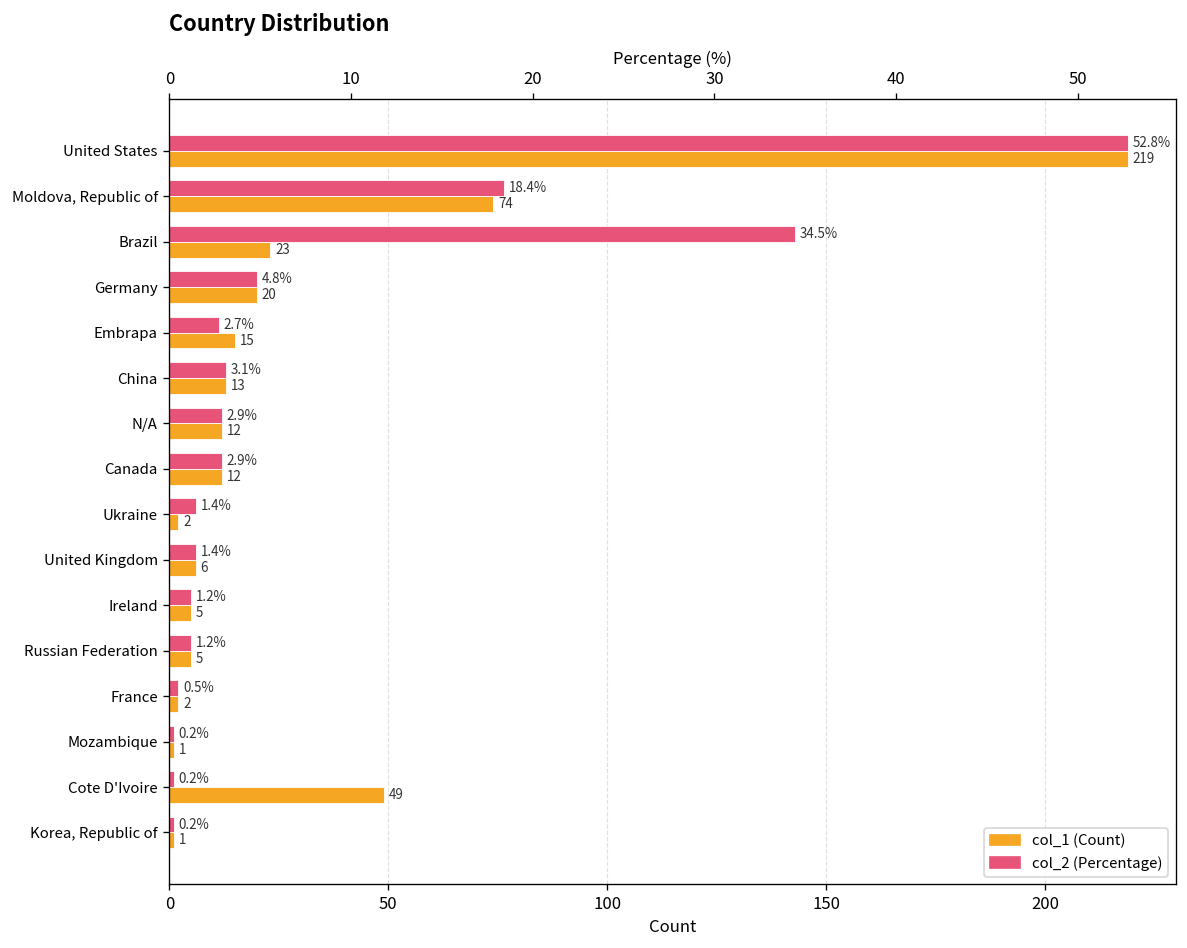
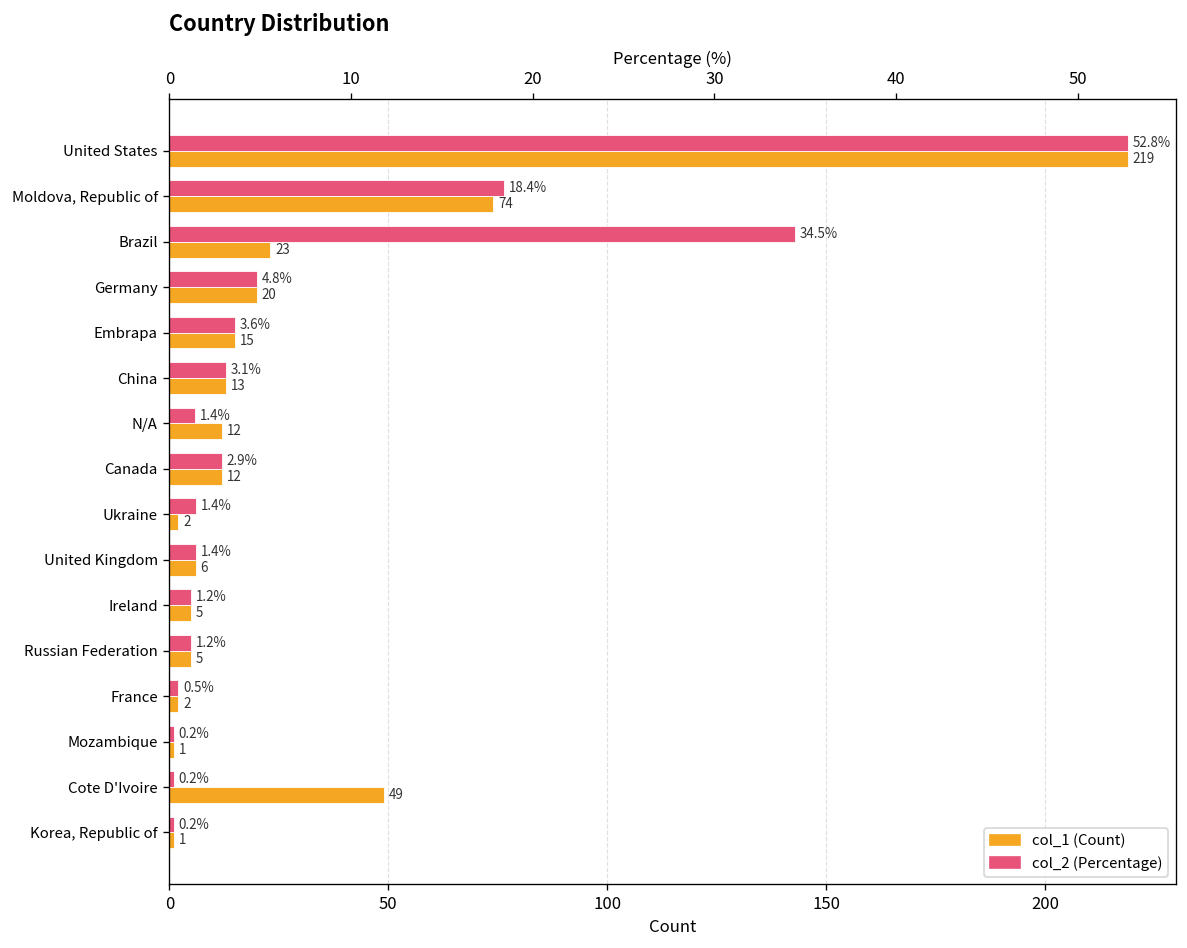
col_2 (Percentage), Embrapa: 2.7% -> 3.6%
col_2 (Percentage), N/A: 2.9% -> 1.4%
